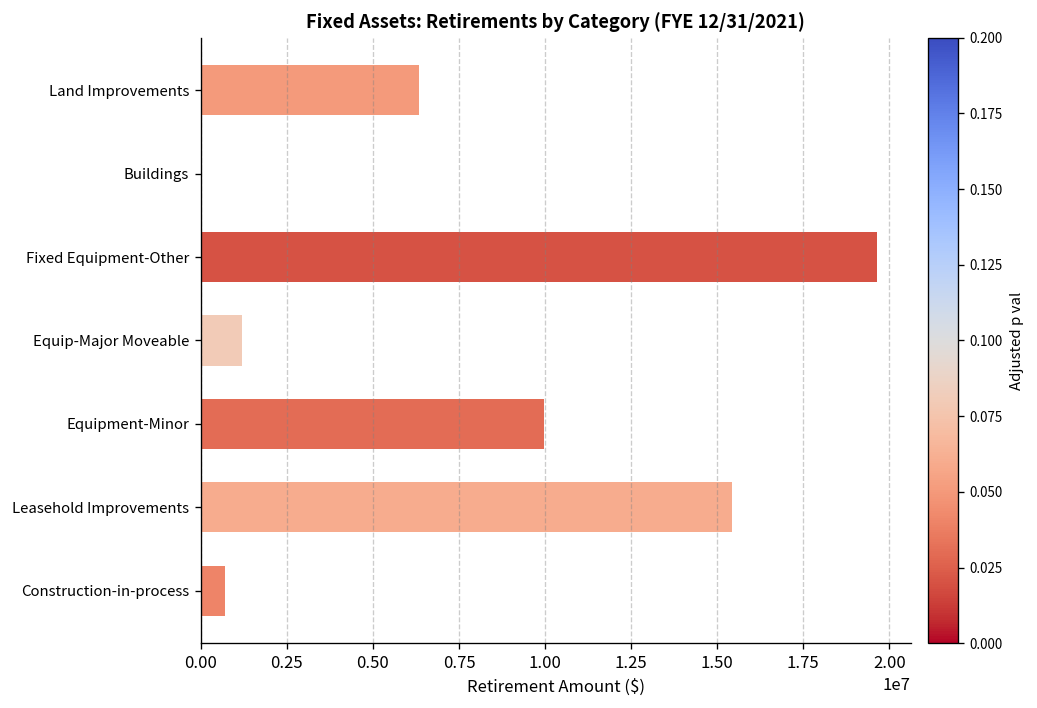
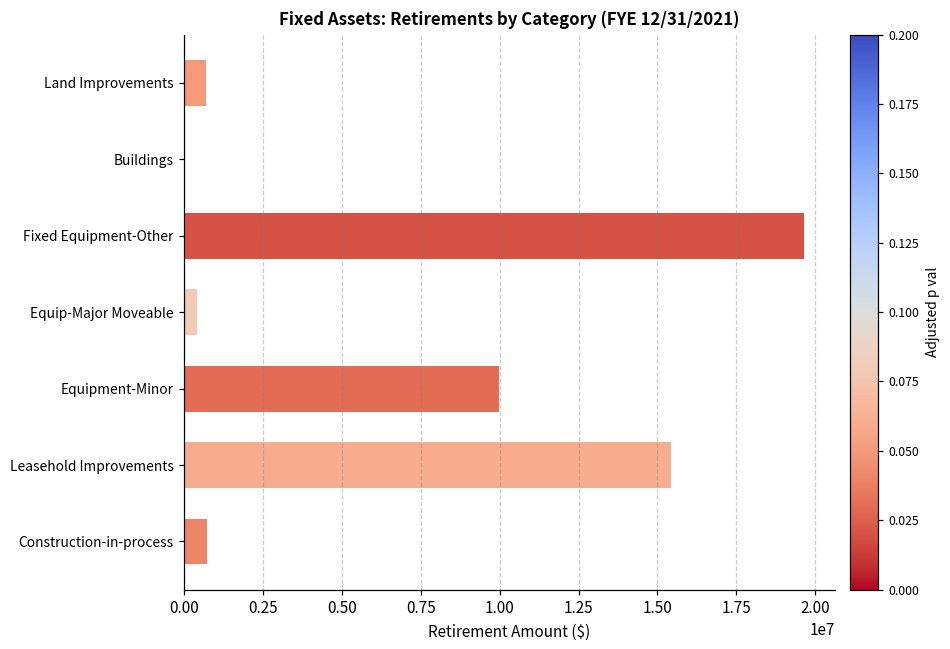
Land Improvements: 6300000 -> 700000
Equip-Major Moveable: 1200000 -> 400000
